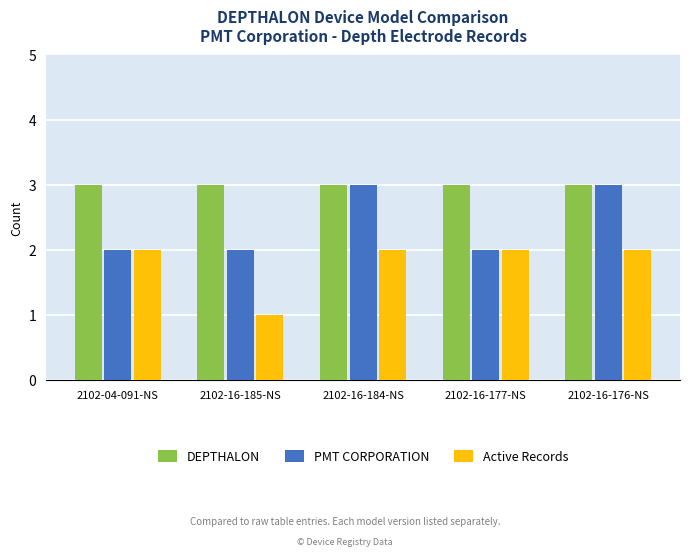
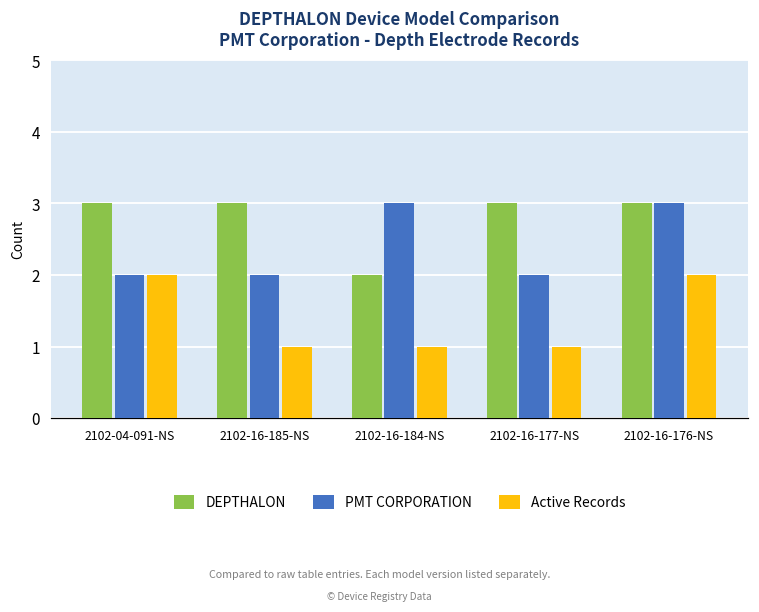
DEPTHALON, 2102-16-184-NS: 3 -> 2
Active Records, 2102-16-184-NS: 2 -> 1
Active Records, 2102-16-177-NS: 2 -> 1
